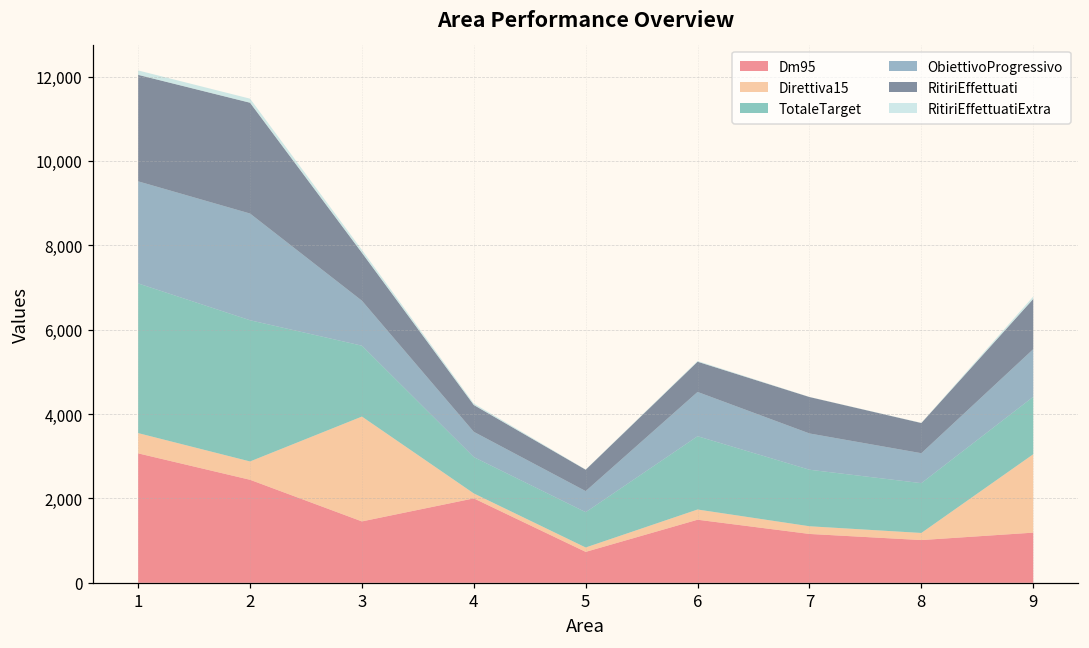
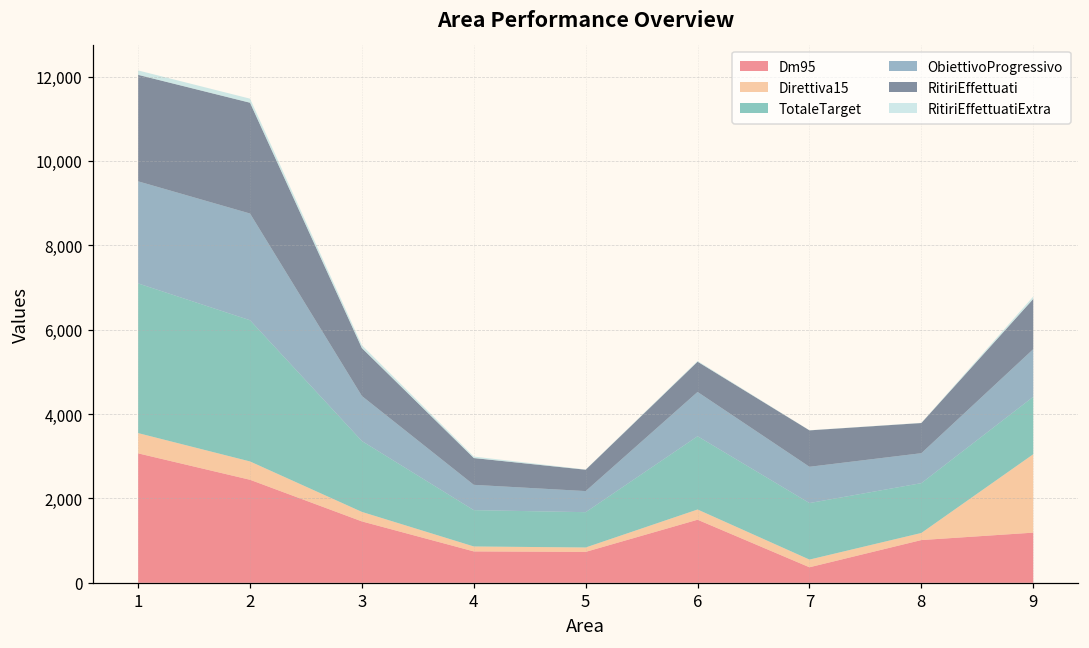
Direttiva15, 3: 2,500 -> 200
Dm95, 4: 2,000 -> 700
Dm95, 7: 1,200 -> 400
